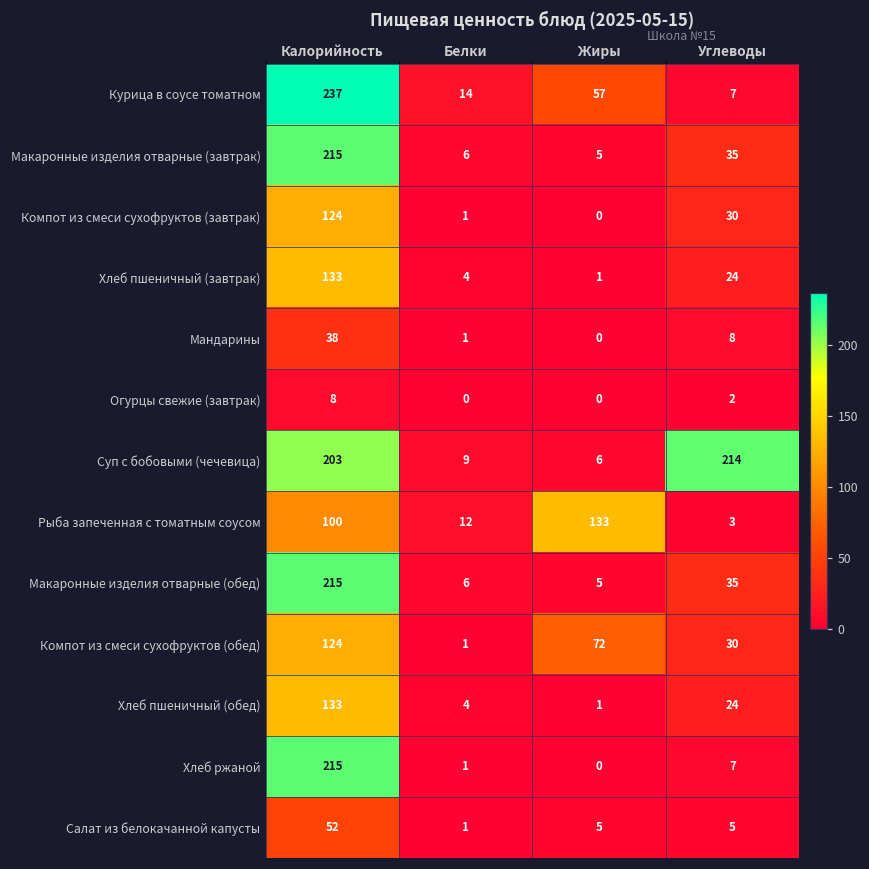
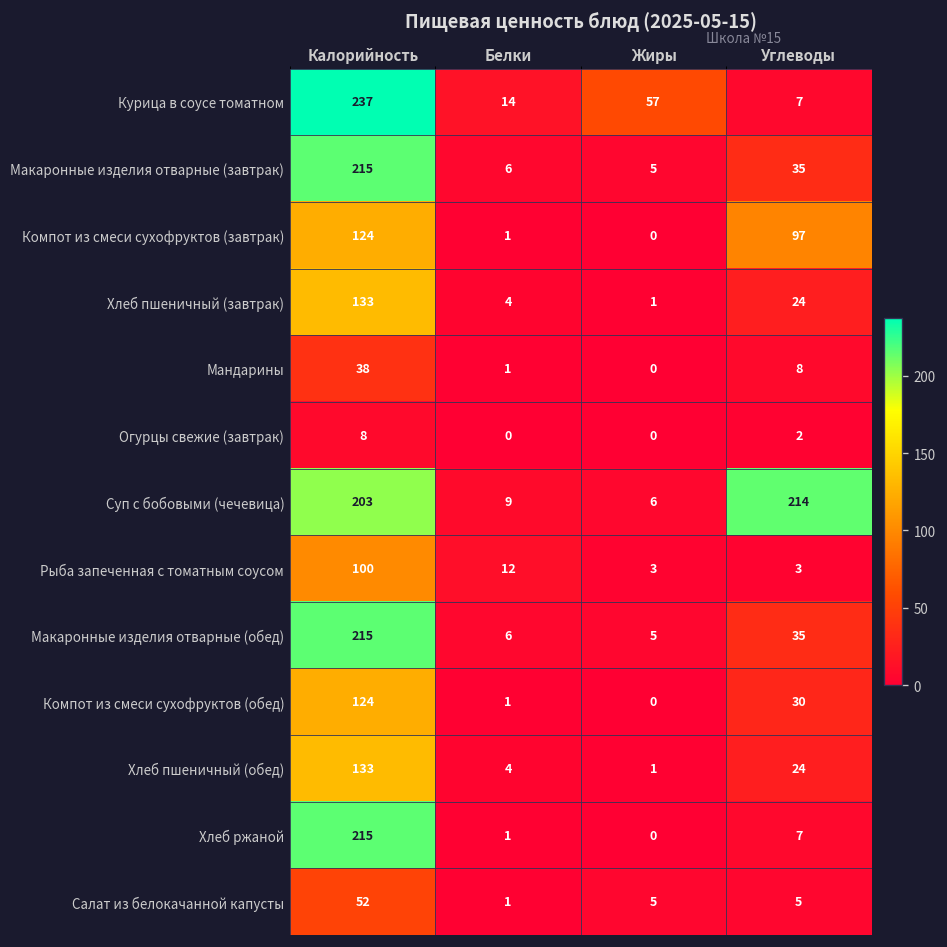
Компот из смеси сухофруктов (завтрак), Углеводы: 30 -> 97
Рыба запеченная с томатным соусом, Жиры: 133 -> 3
Компот из смеси сухофруктов (обед), Жиры: 72 -> 0
